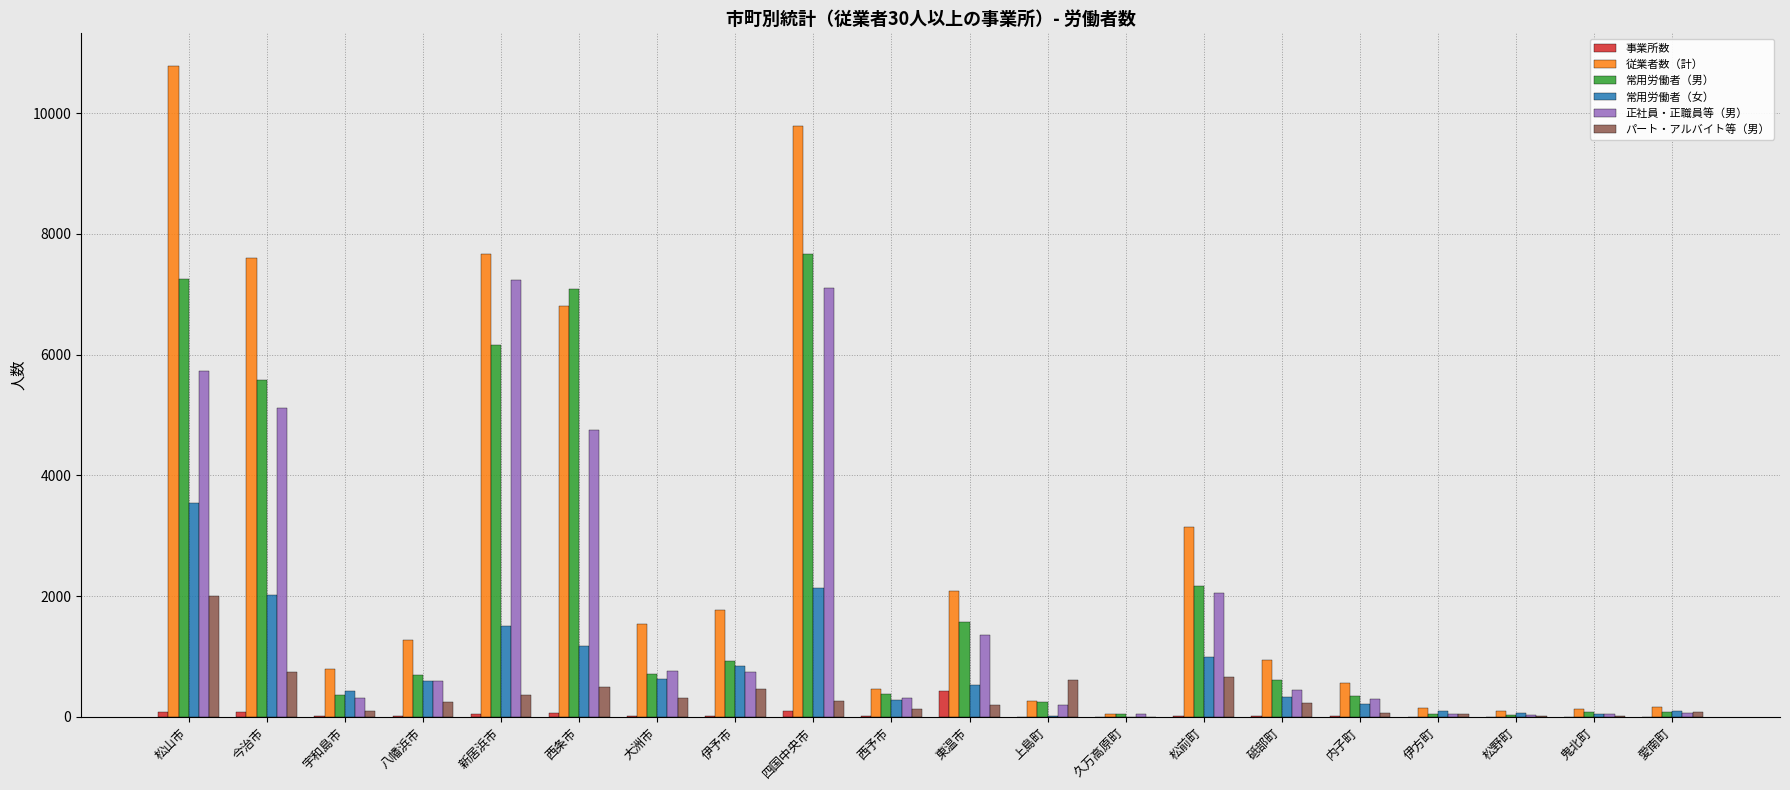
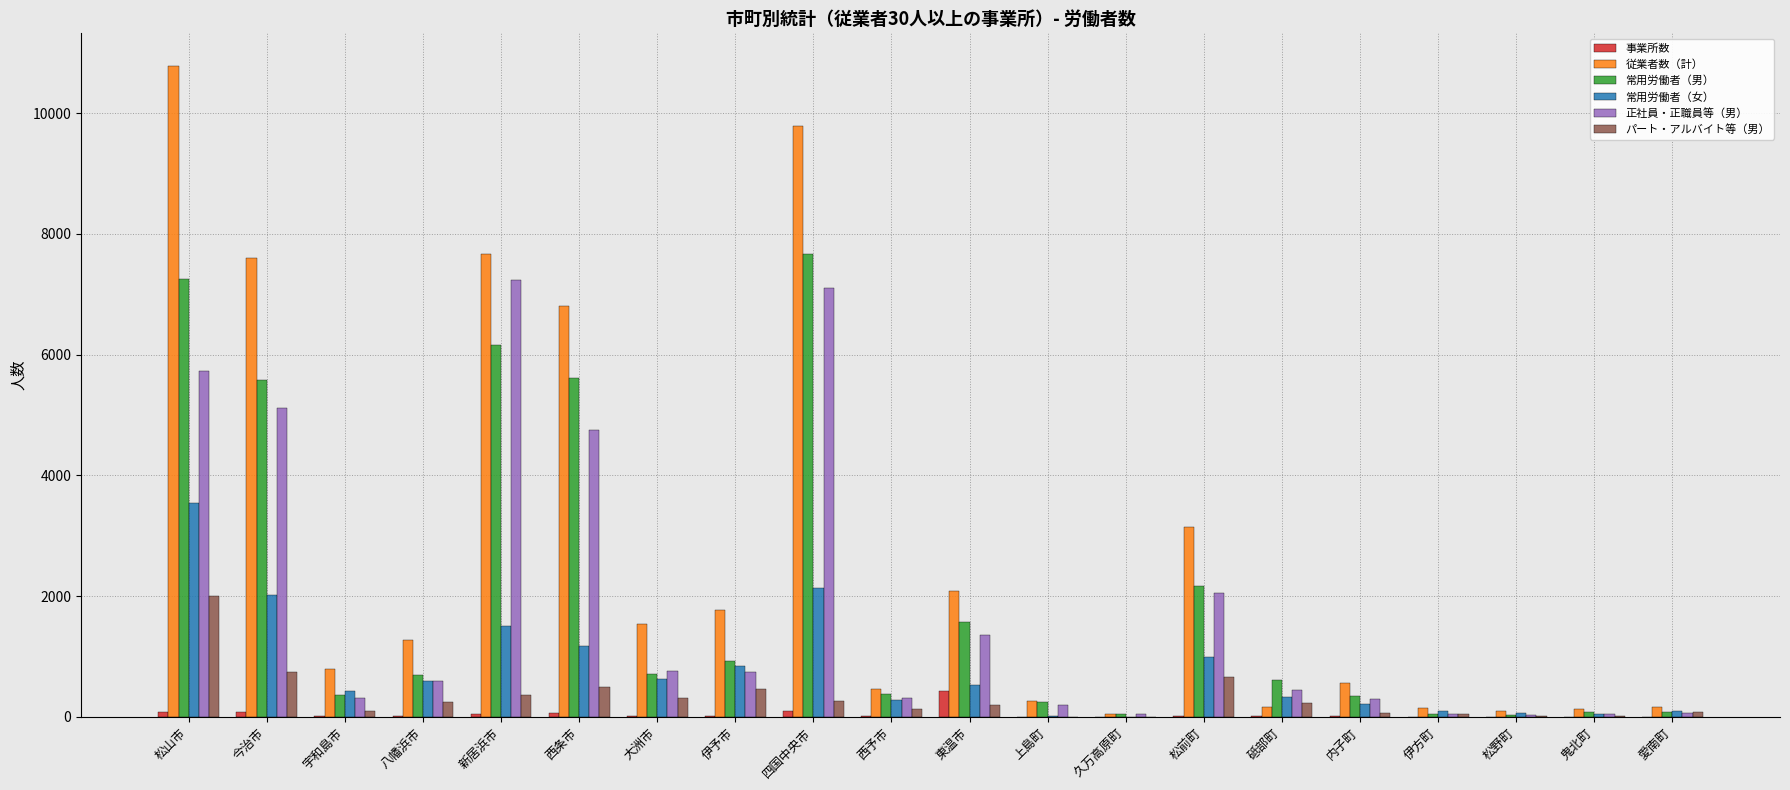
常用労働者（男）, 西条市: 7100 -> 5600
パート・アルバイト等（男）, 上島町: 600 -> 0
従業者数（計）, 砥部町: 900 -> 200
